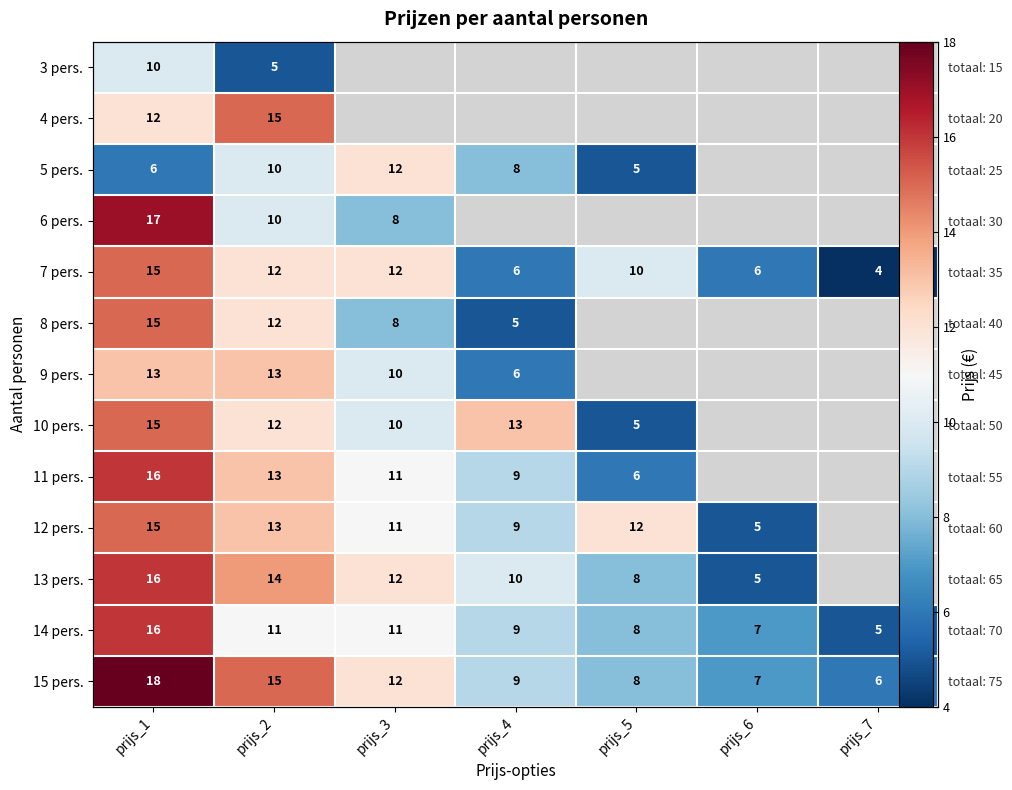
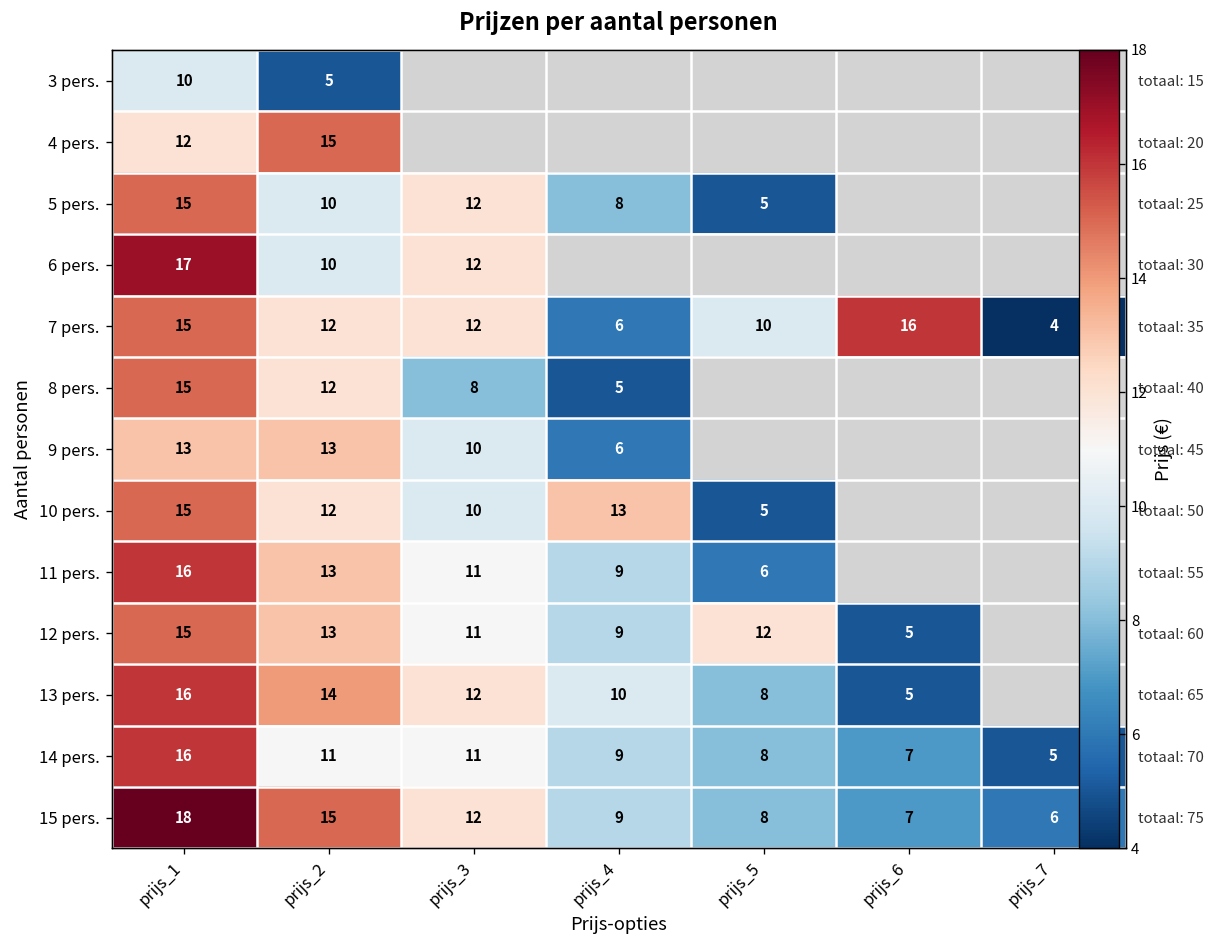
5 pers., prijs_1: 6 -> 15
6 pers., prijs_3: 8 -> 12
7 pers., prijs_6: 6 -> 16
